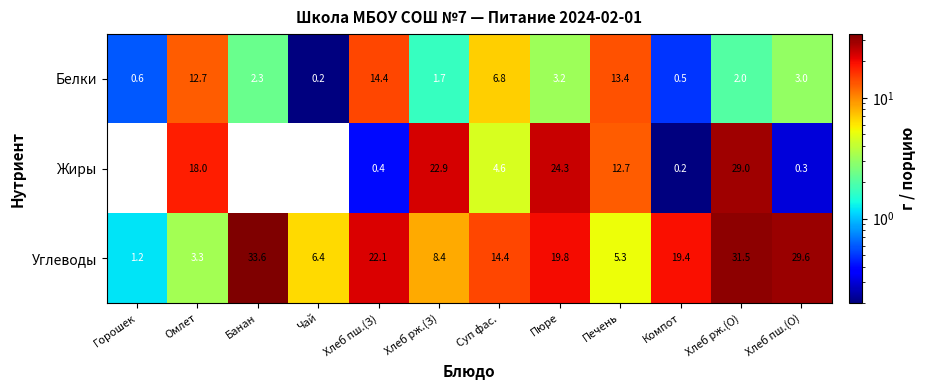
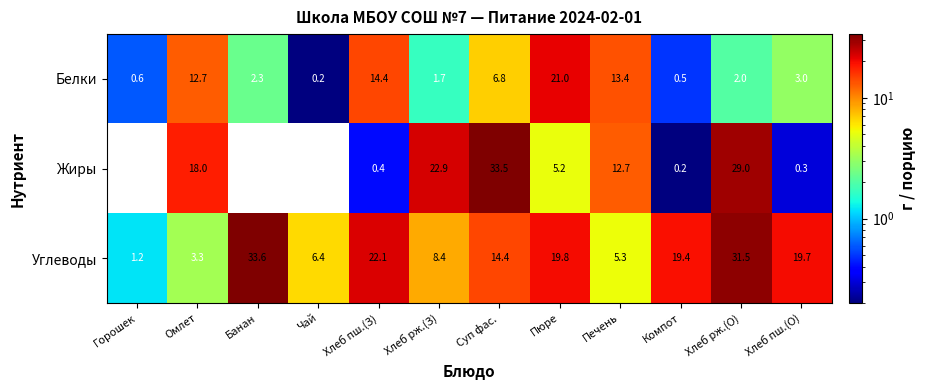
Белки, Пюре: 3.2 -> 21.0
Жиры, Суп фас.: 4.6 -> 33.5
Жиры, Пюре: 24.3 -> 5.2
Углеводы, Хлеб пш.(О): 29.6 -> 19.7
